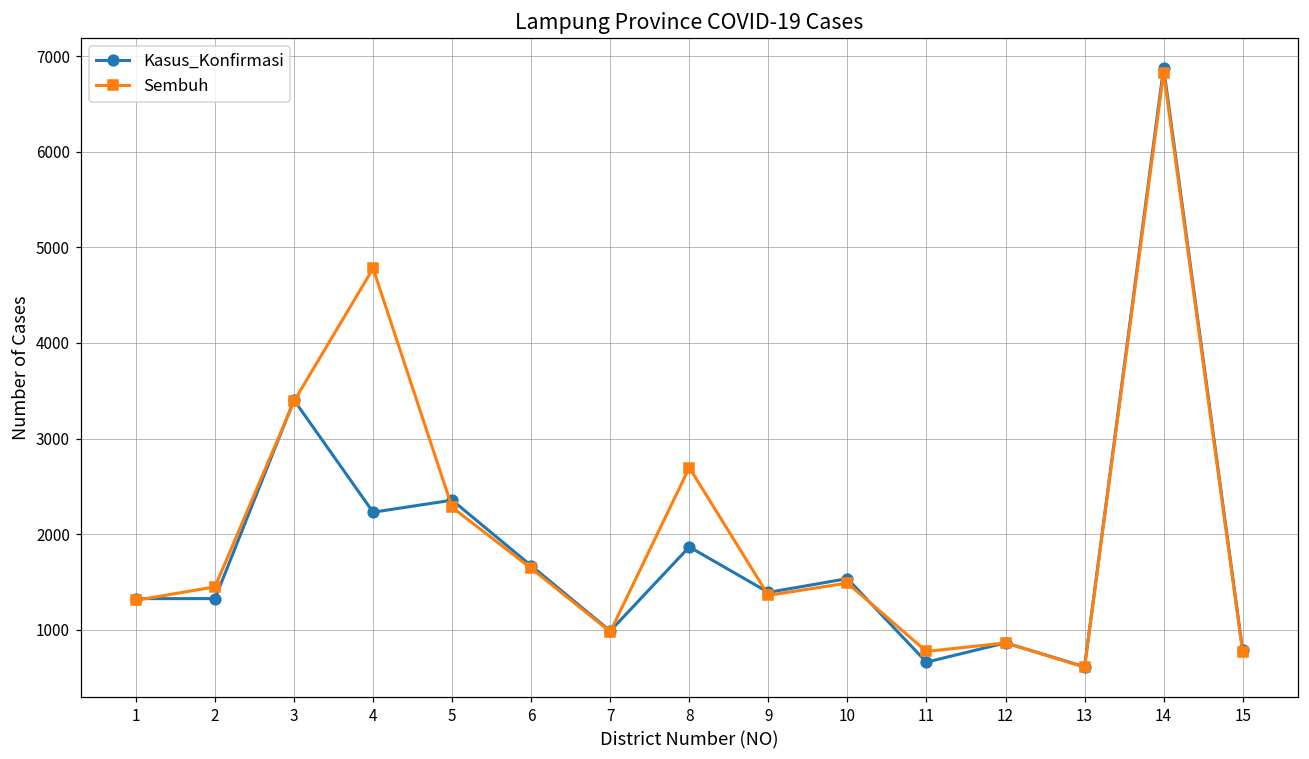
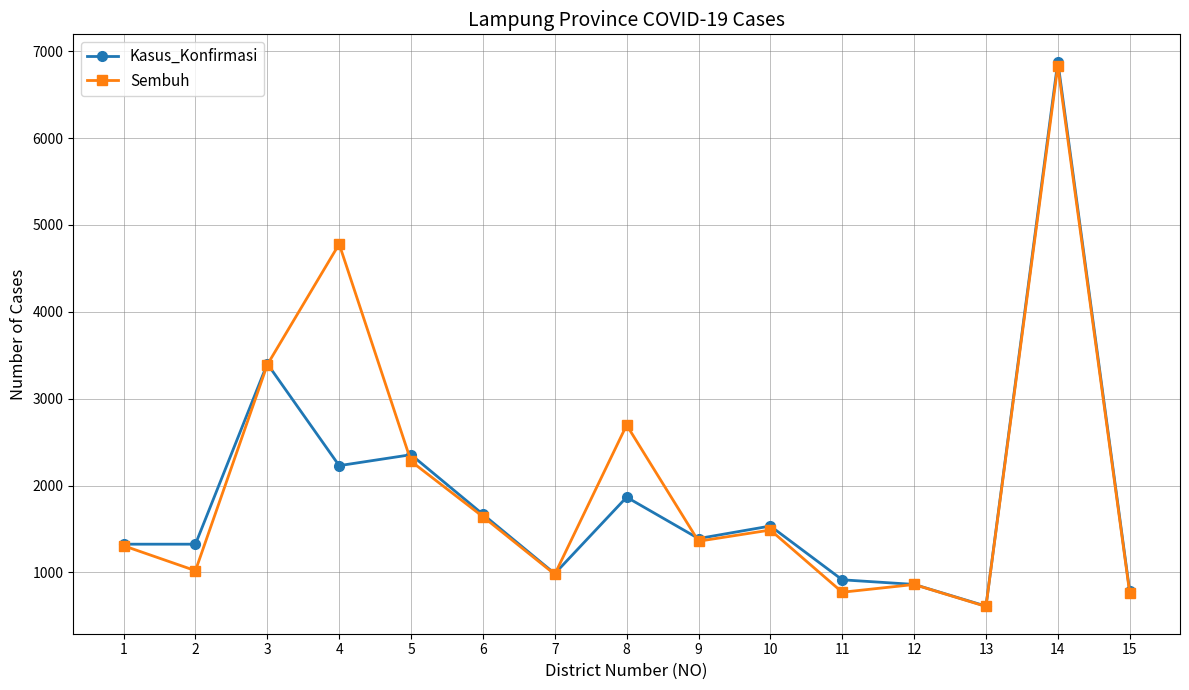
Sembuh, 2: 1400 -> 1000
Kasus_Konfirmasi, 11: 700 -> 900
